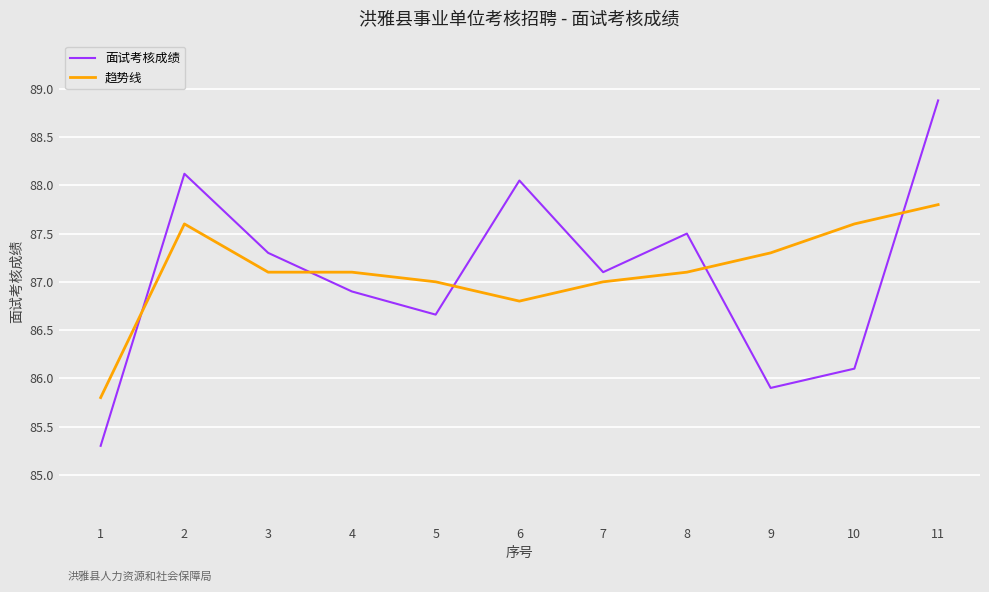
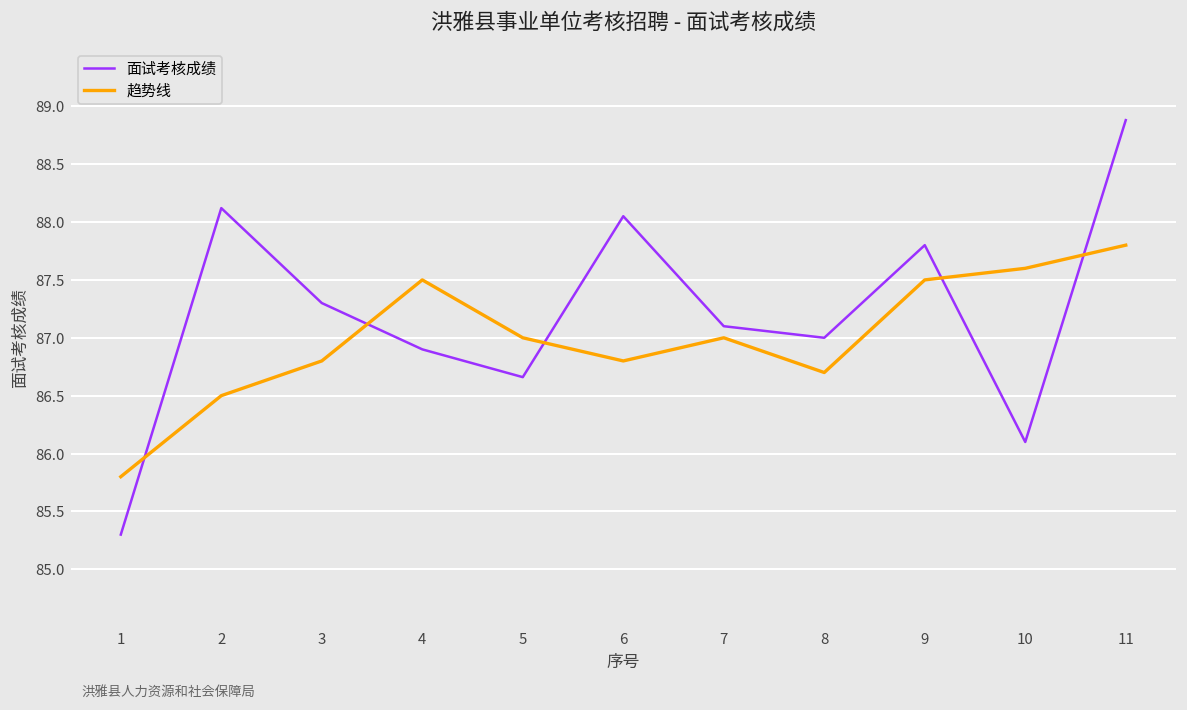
趋势线, 2: 87.6 -> 86.5
趋势线, 3: 87.1 -> 86.8
趋势线, 4: 87.1 -> 87.5
面试考核成绩, 8: 87.5 -> 87.0
趋势线, 8: 87.1 -> 86.7
面试考核成绩, 9: 85.9 -> 87.8
趋势线, 9: 87.3 -> 87.5
